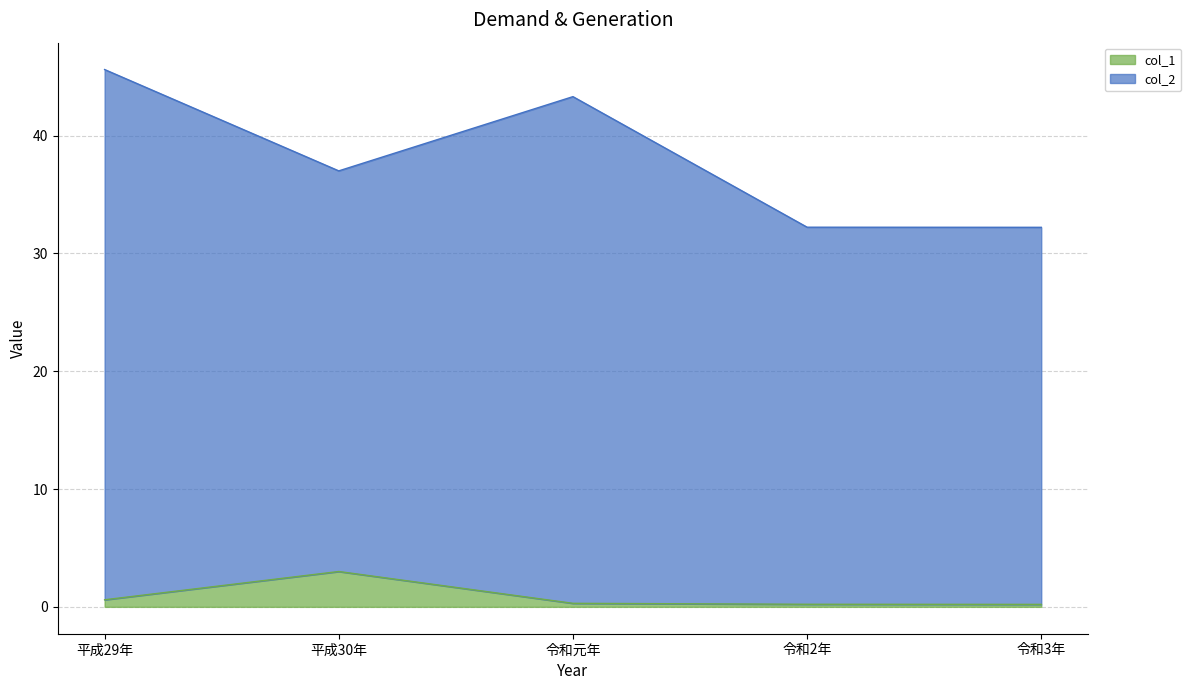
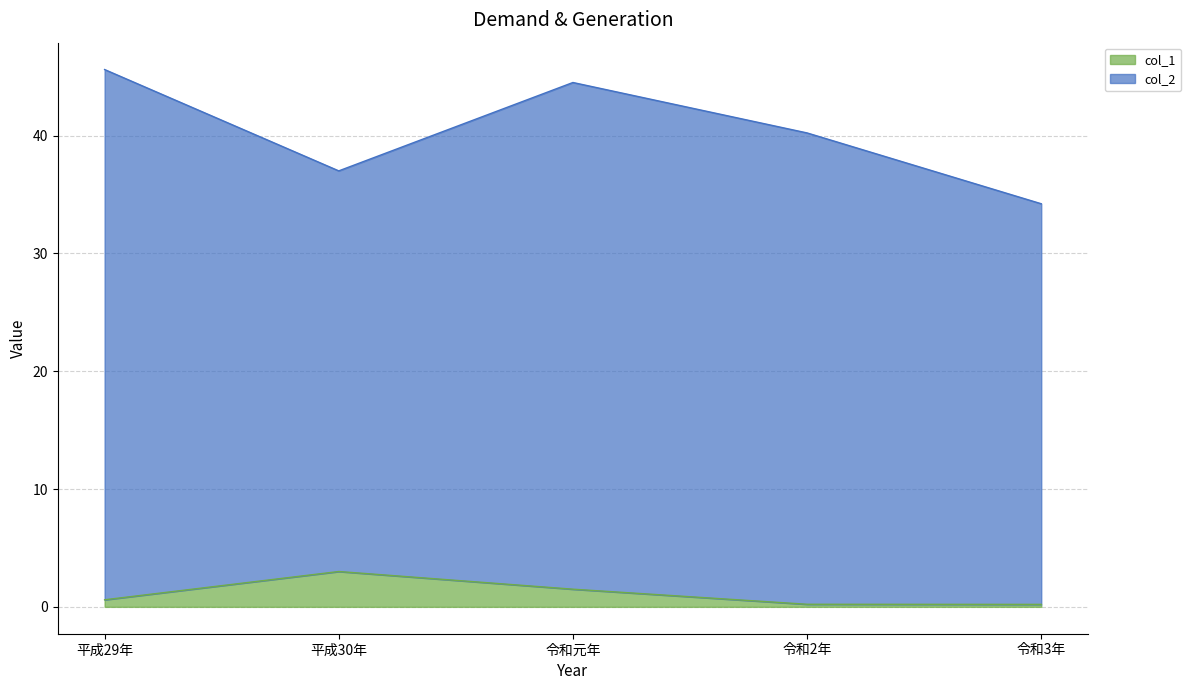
col_1, 令和元年: 0.3 -> 1.5
col_2, 令和2年: 32 -> 40
col_2, 令和3年: 32 -> 34
